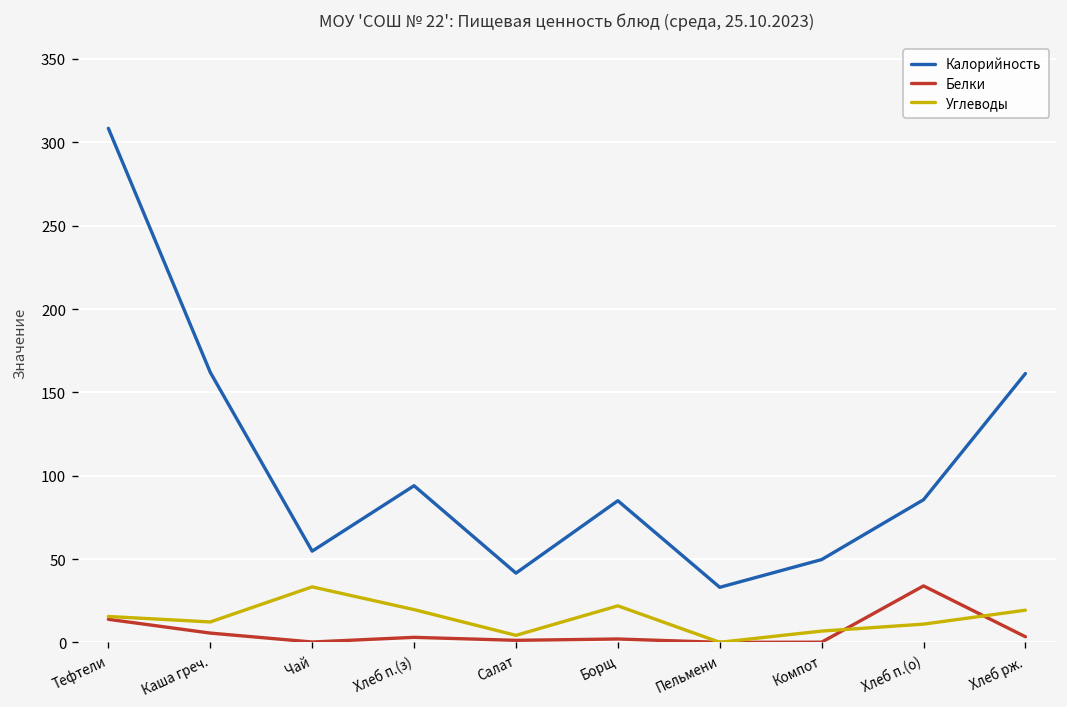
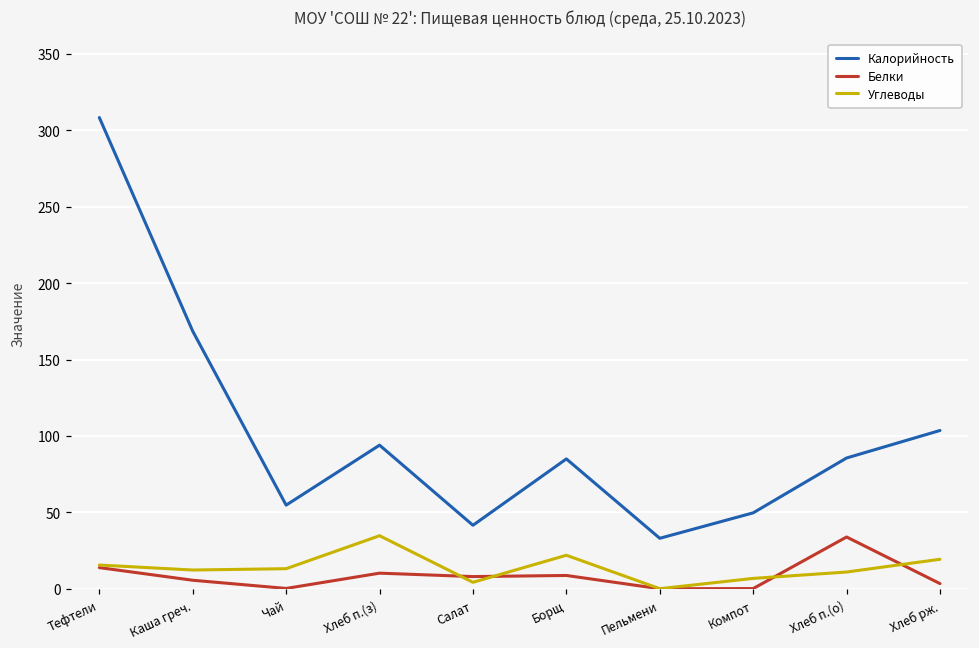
Калорийность, Каша греч.: 162 -> 169
Углеводы, Чай: 33 -> 13
Белки, Хлеб п.(з): 3 -> 10
Углеводы, Хлеб п.(з): 20 -> 35
Белки, Салат: 1 -> 8
Белки, Борщ: 2 -> 9
Калорийность, Хлеб рж.: 161 -> 104
